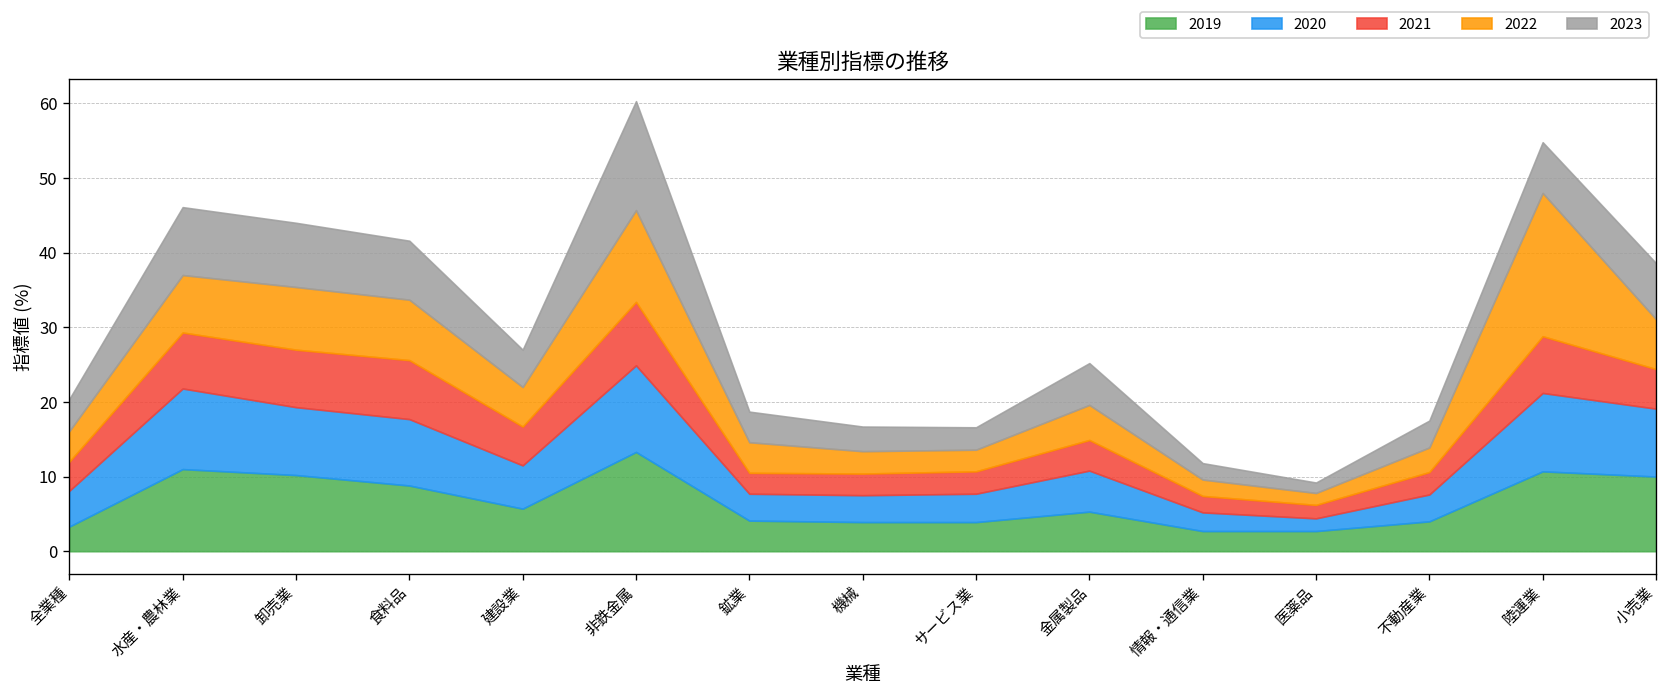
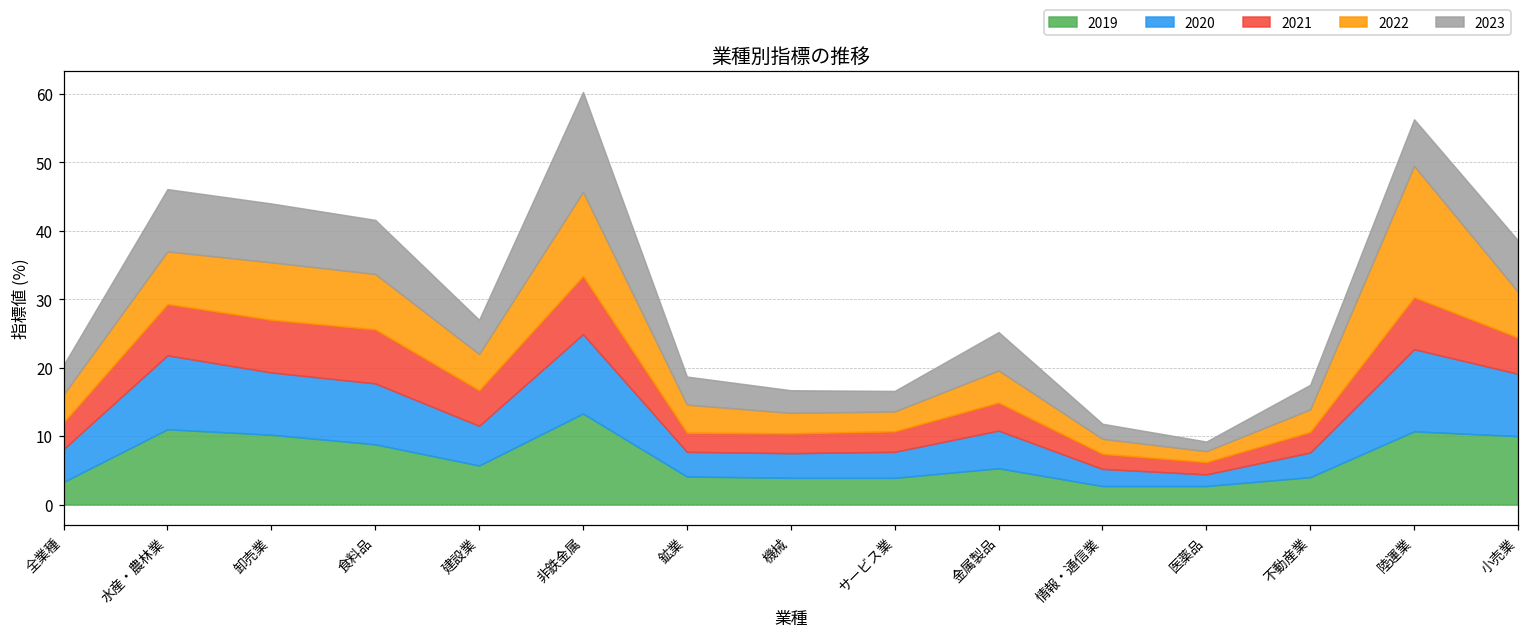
2020, 陸運業: 11 -> 12
